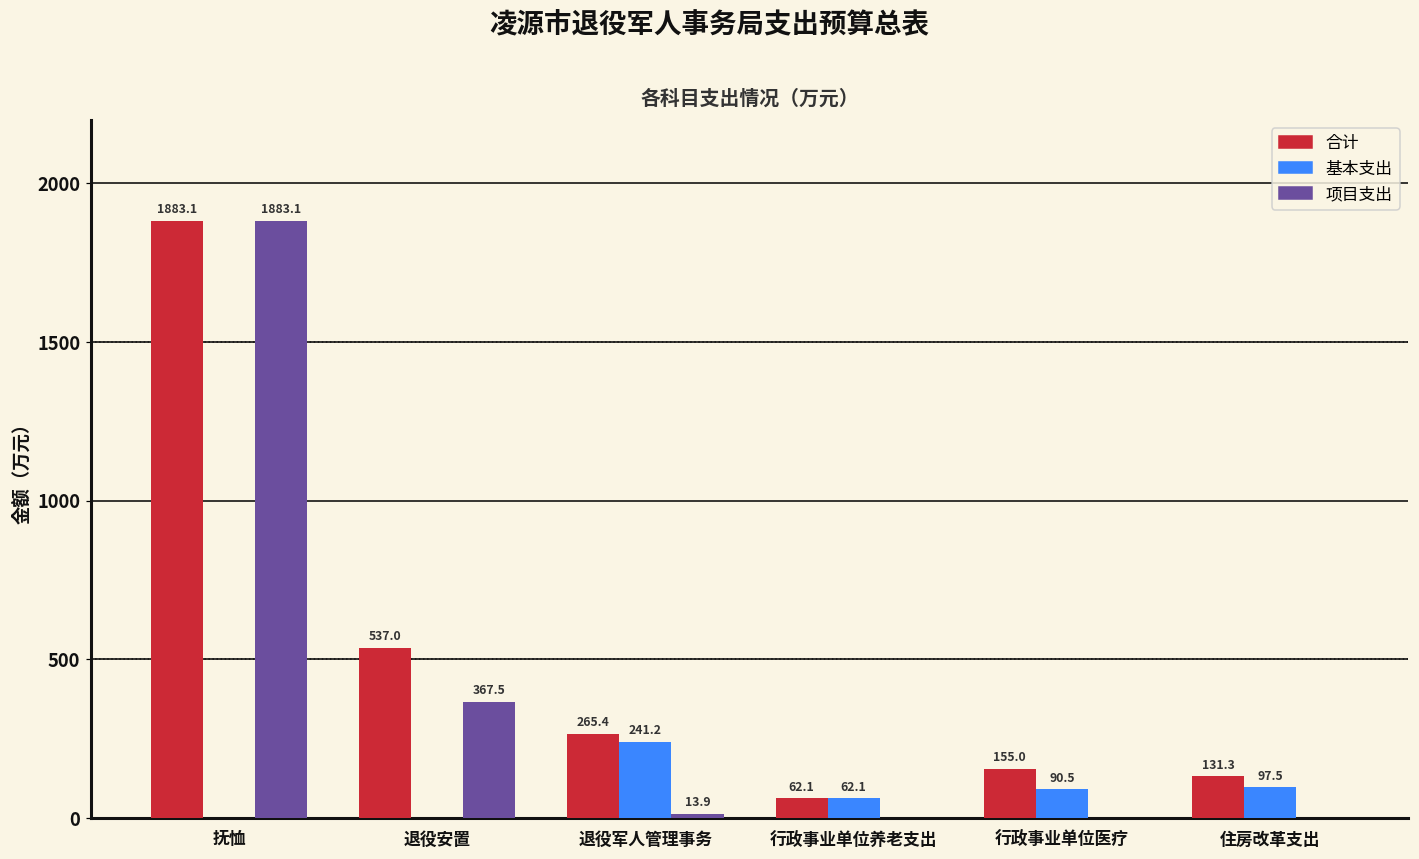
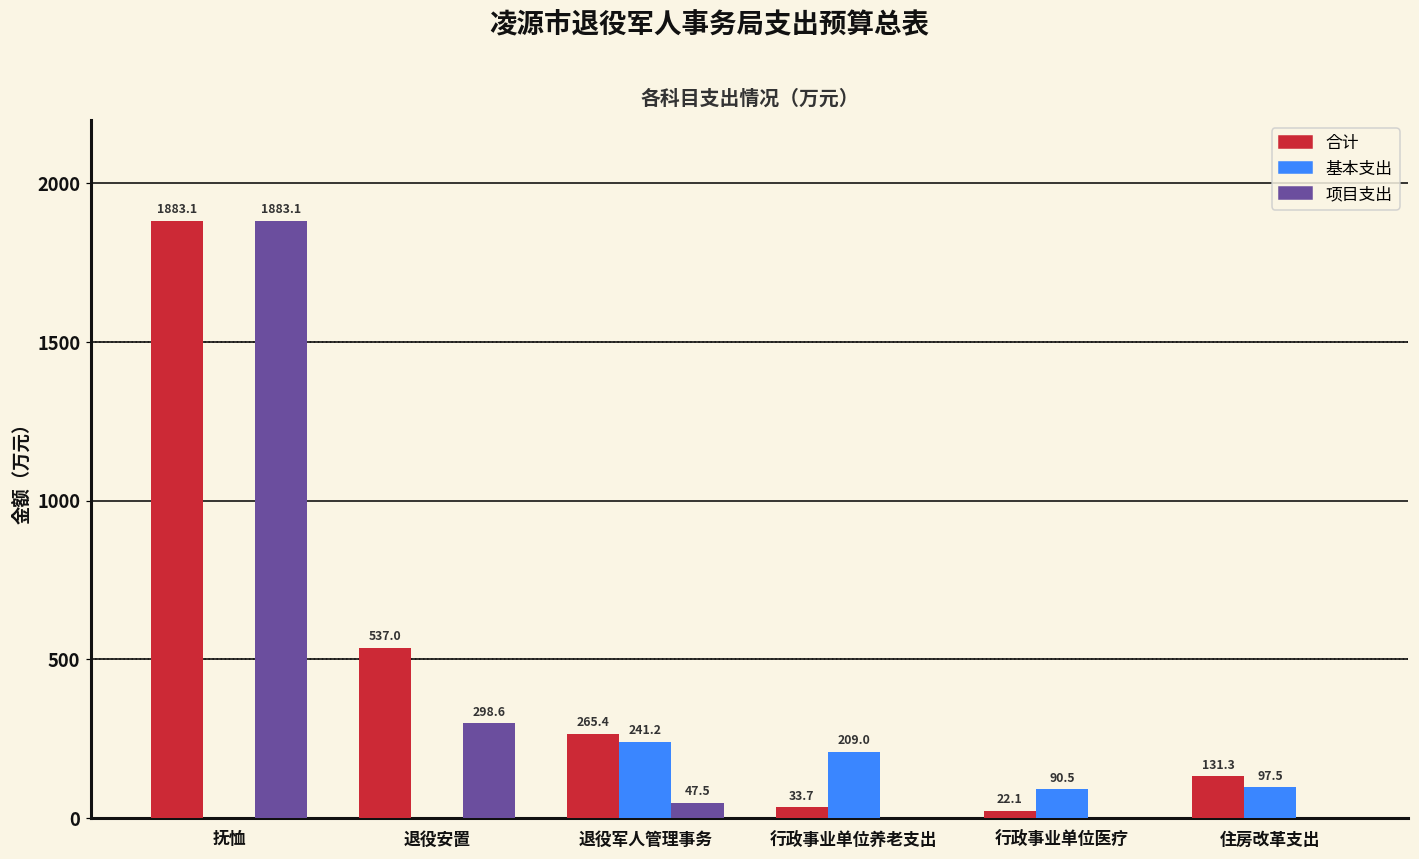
项目支出, 退役安置: 367.5 -> 298.6
项目支出, 退役军人管理事务: 13.9 -> 47.5
合计, 行政事业单位养老支出: 62.1 -> 33.7
基本支出, 行政事业单位养老支出: 62.1 -> 209.0
合计, 行政事业单位医疗: 155.0 -> 22.1
